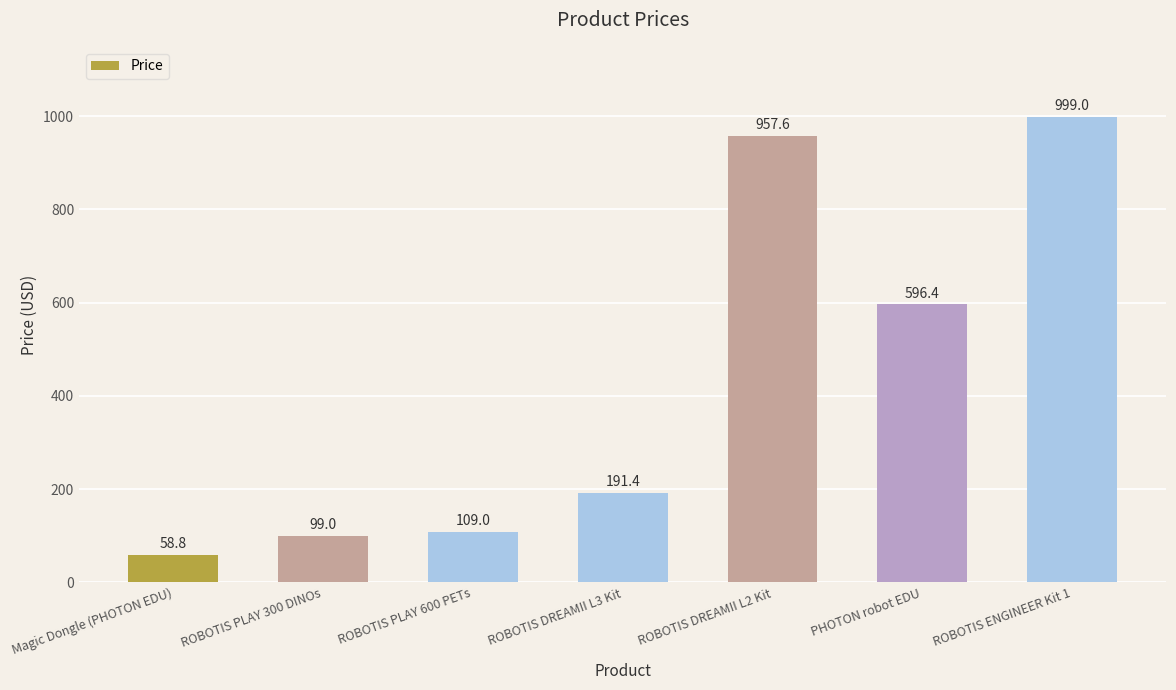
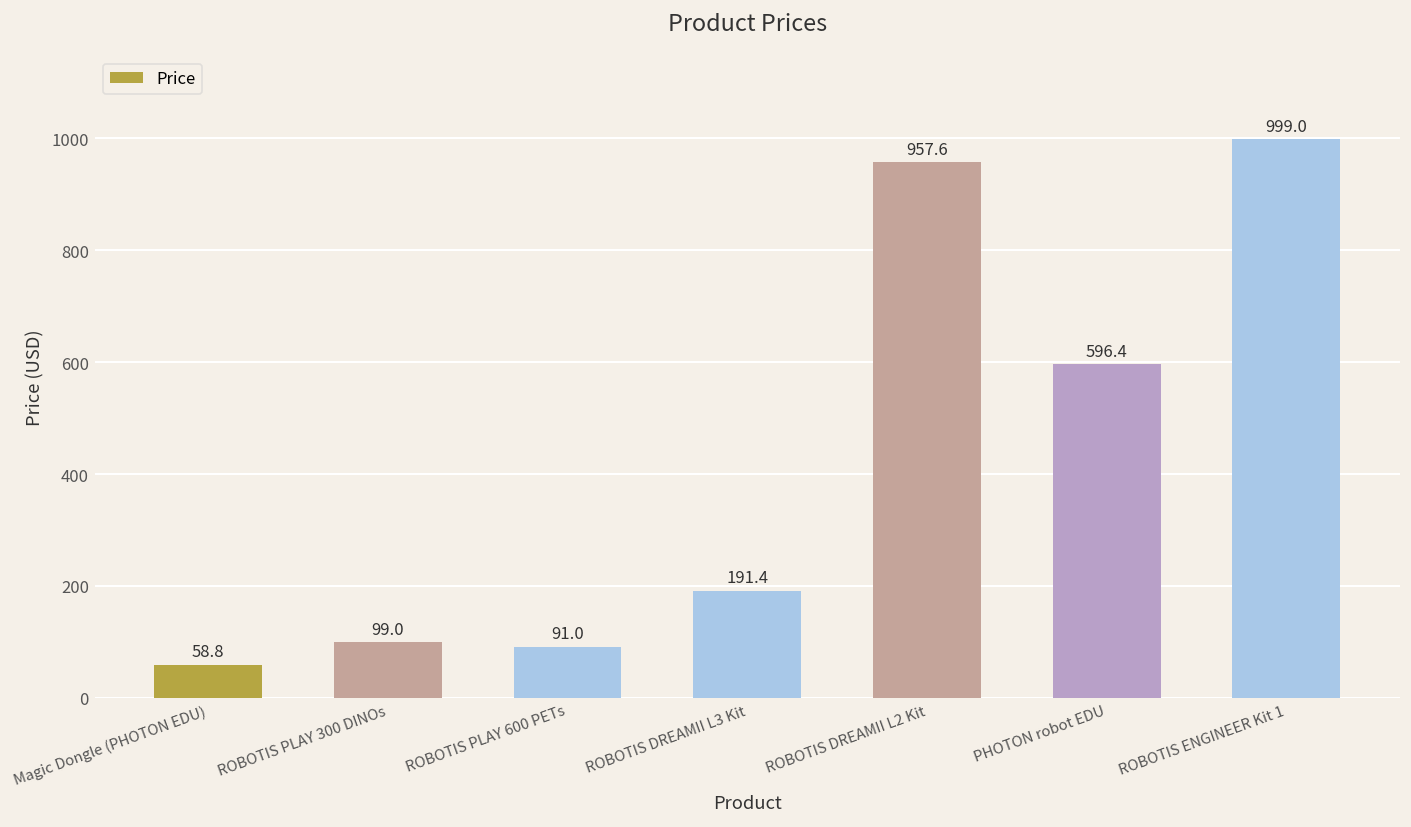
ROBOTIS PLAY 600 PETs: 109.0 -> 91.0
